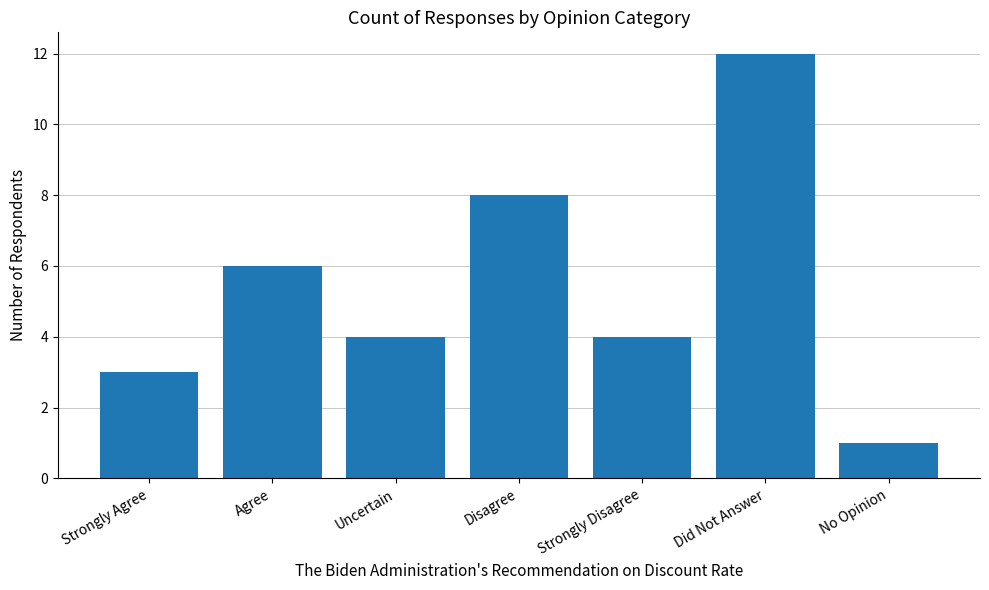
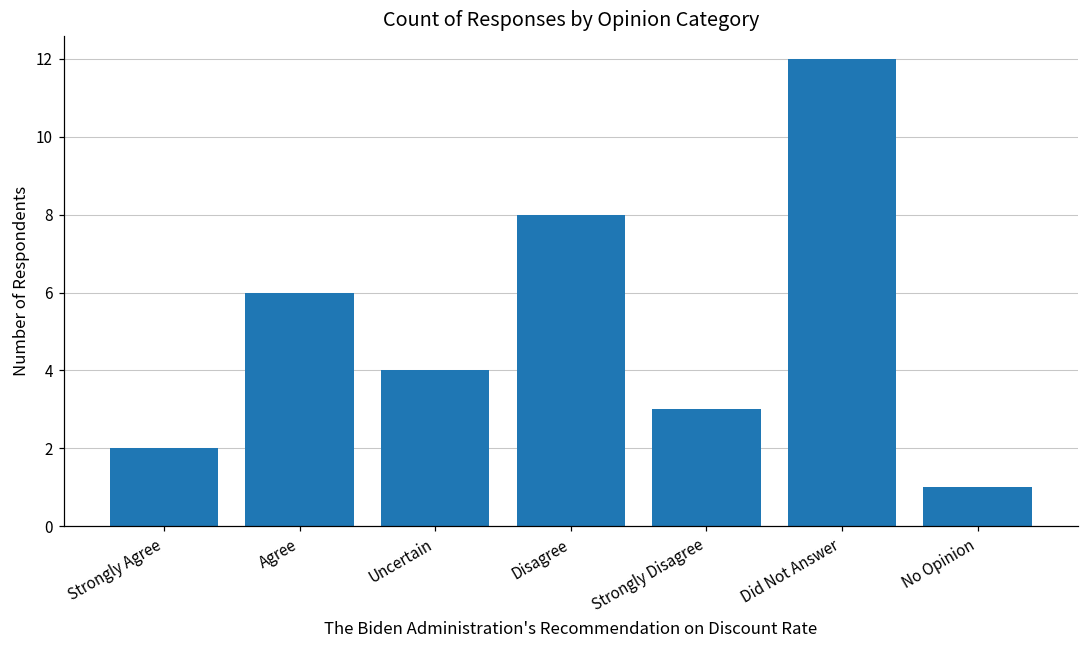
Strongly Agree: 3 -> 2
Strongly Disagree: 4 -> 3
